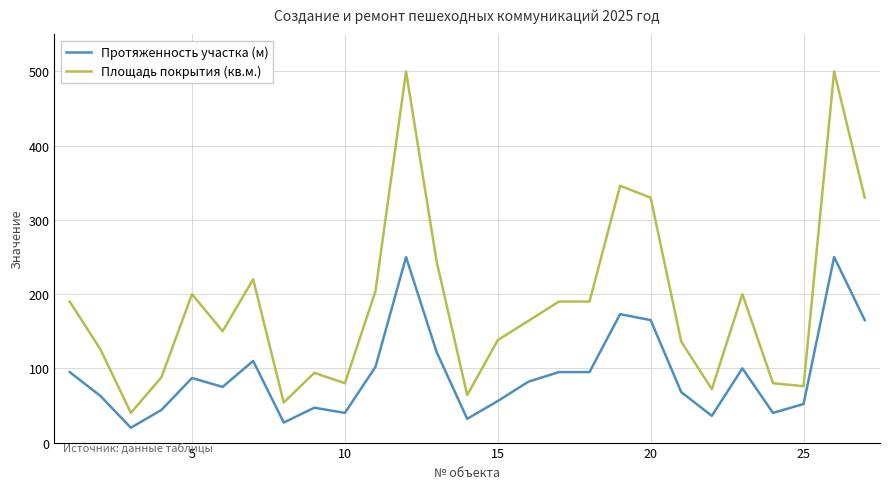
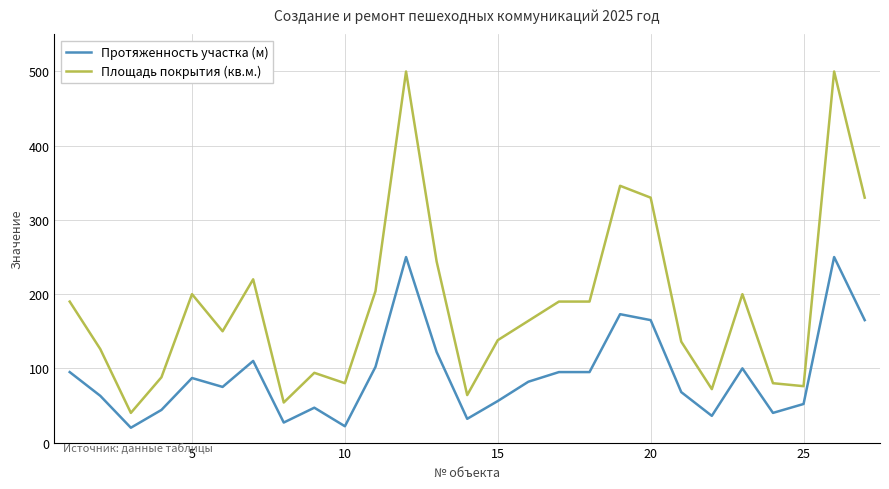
Протяженность участка (м), 10: 40 -> 20
